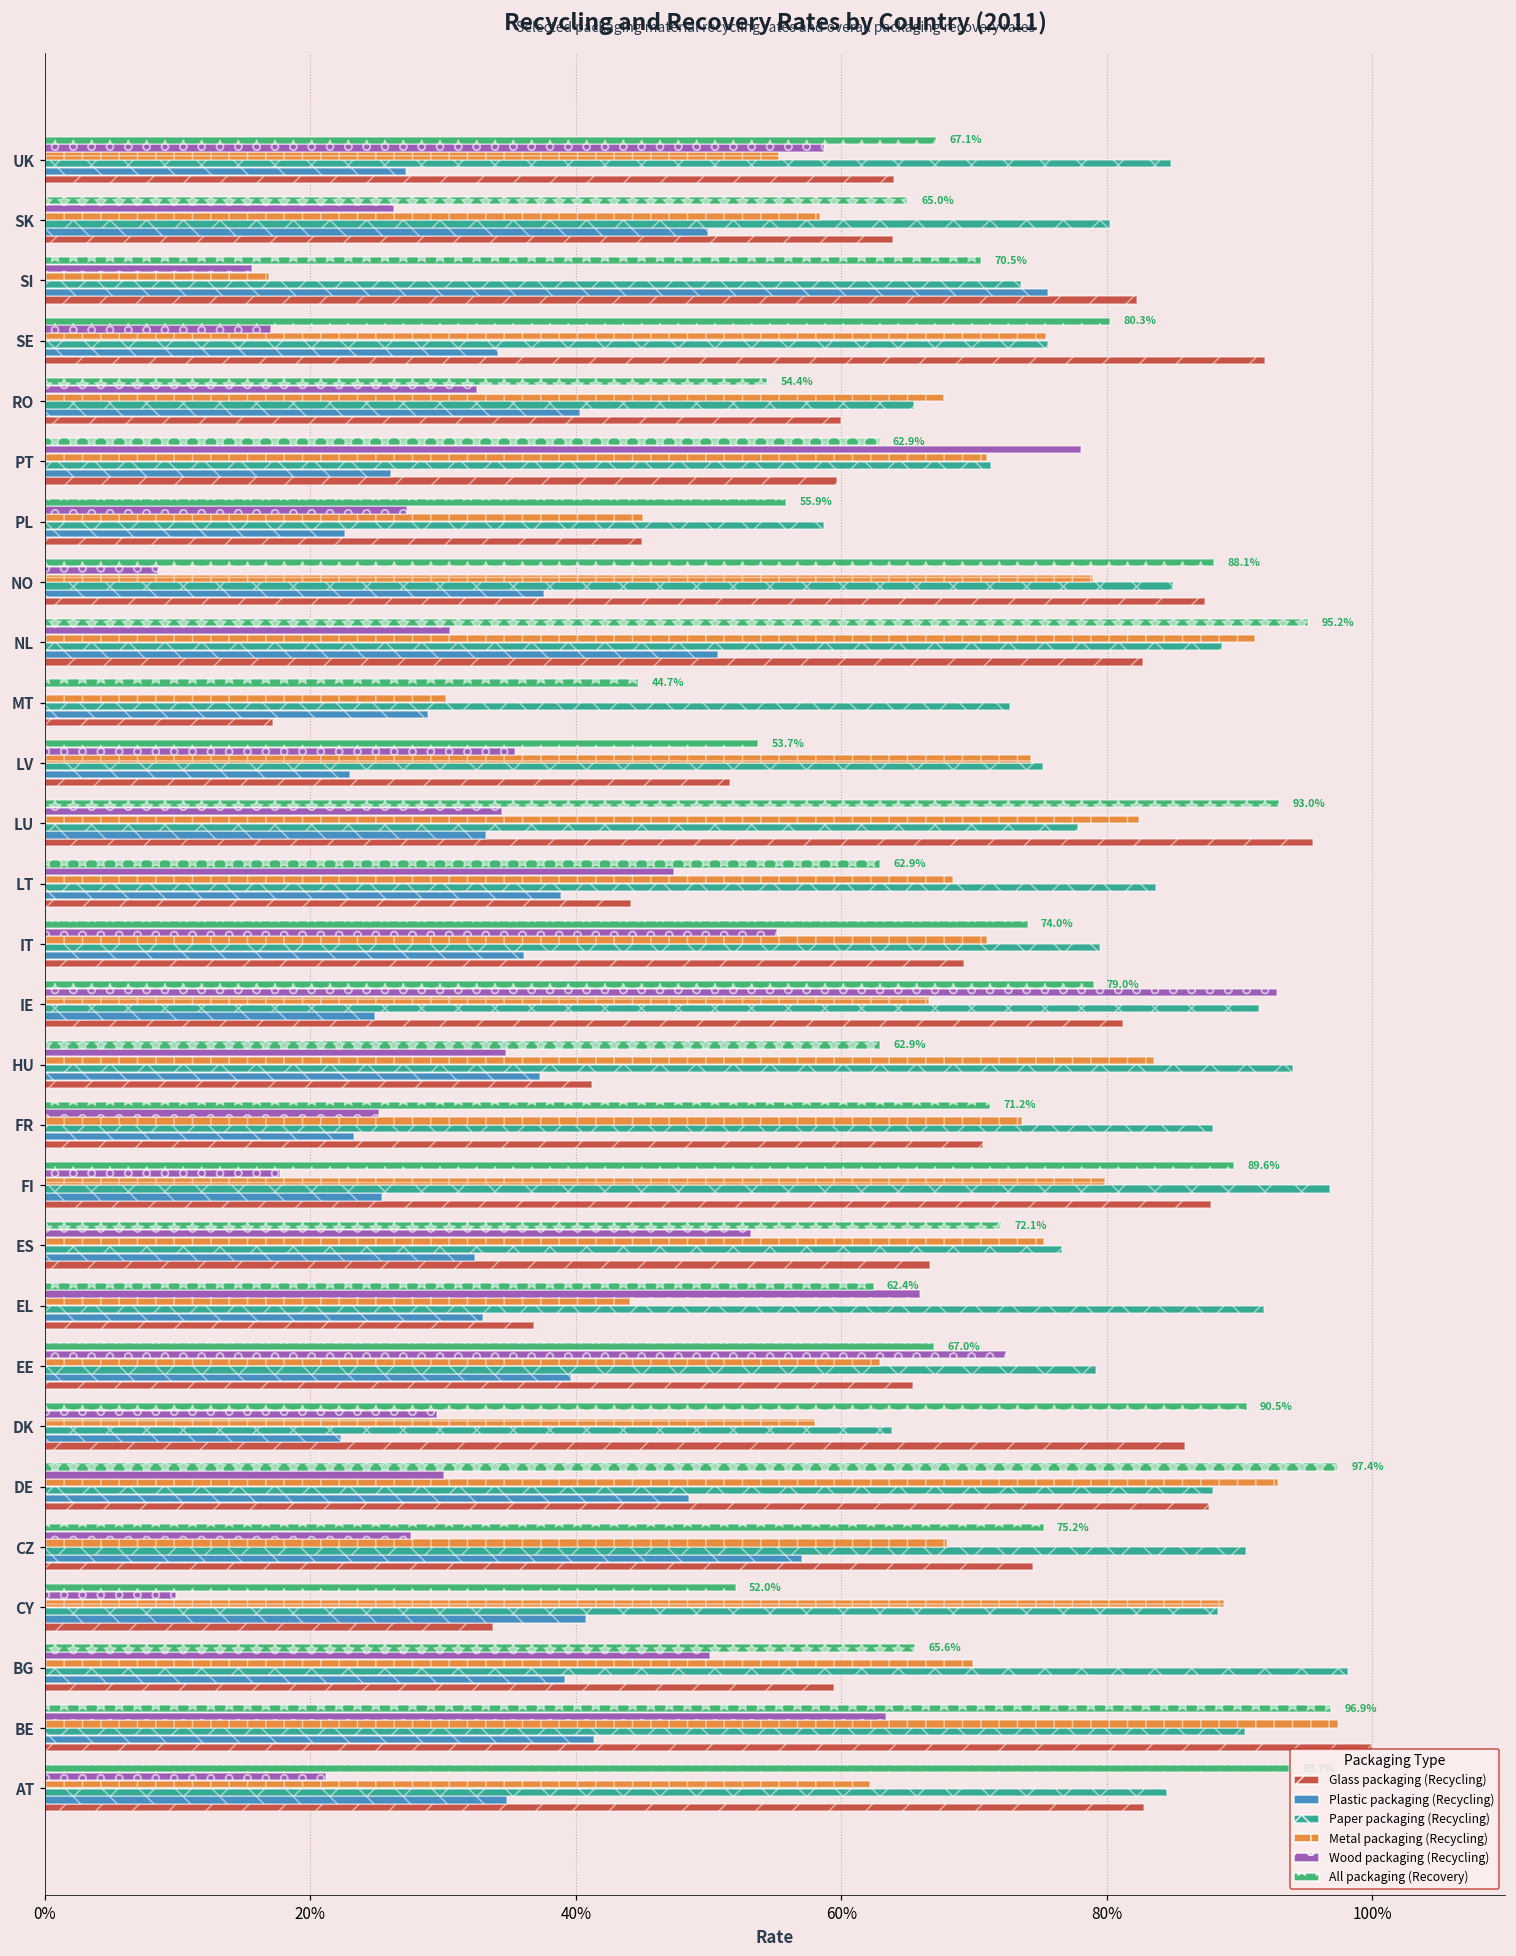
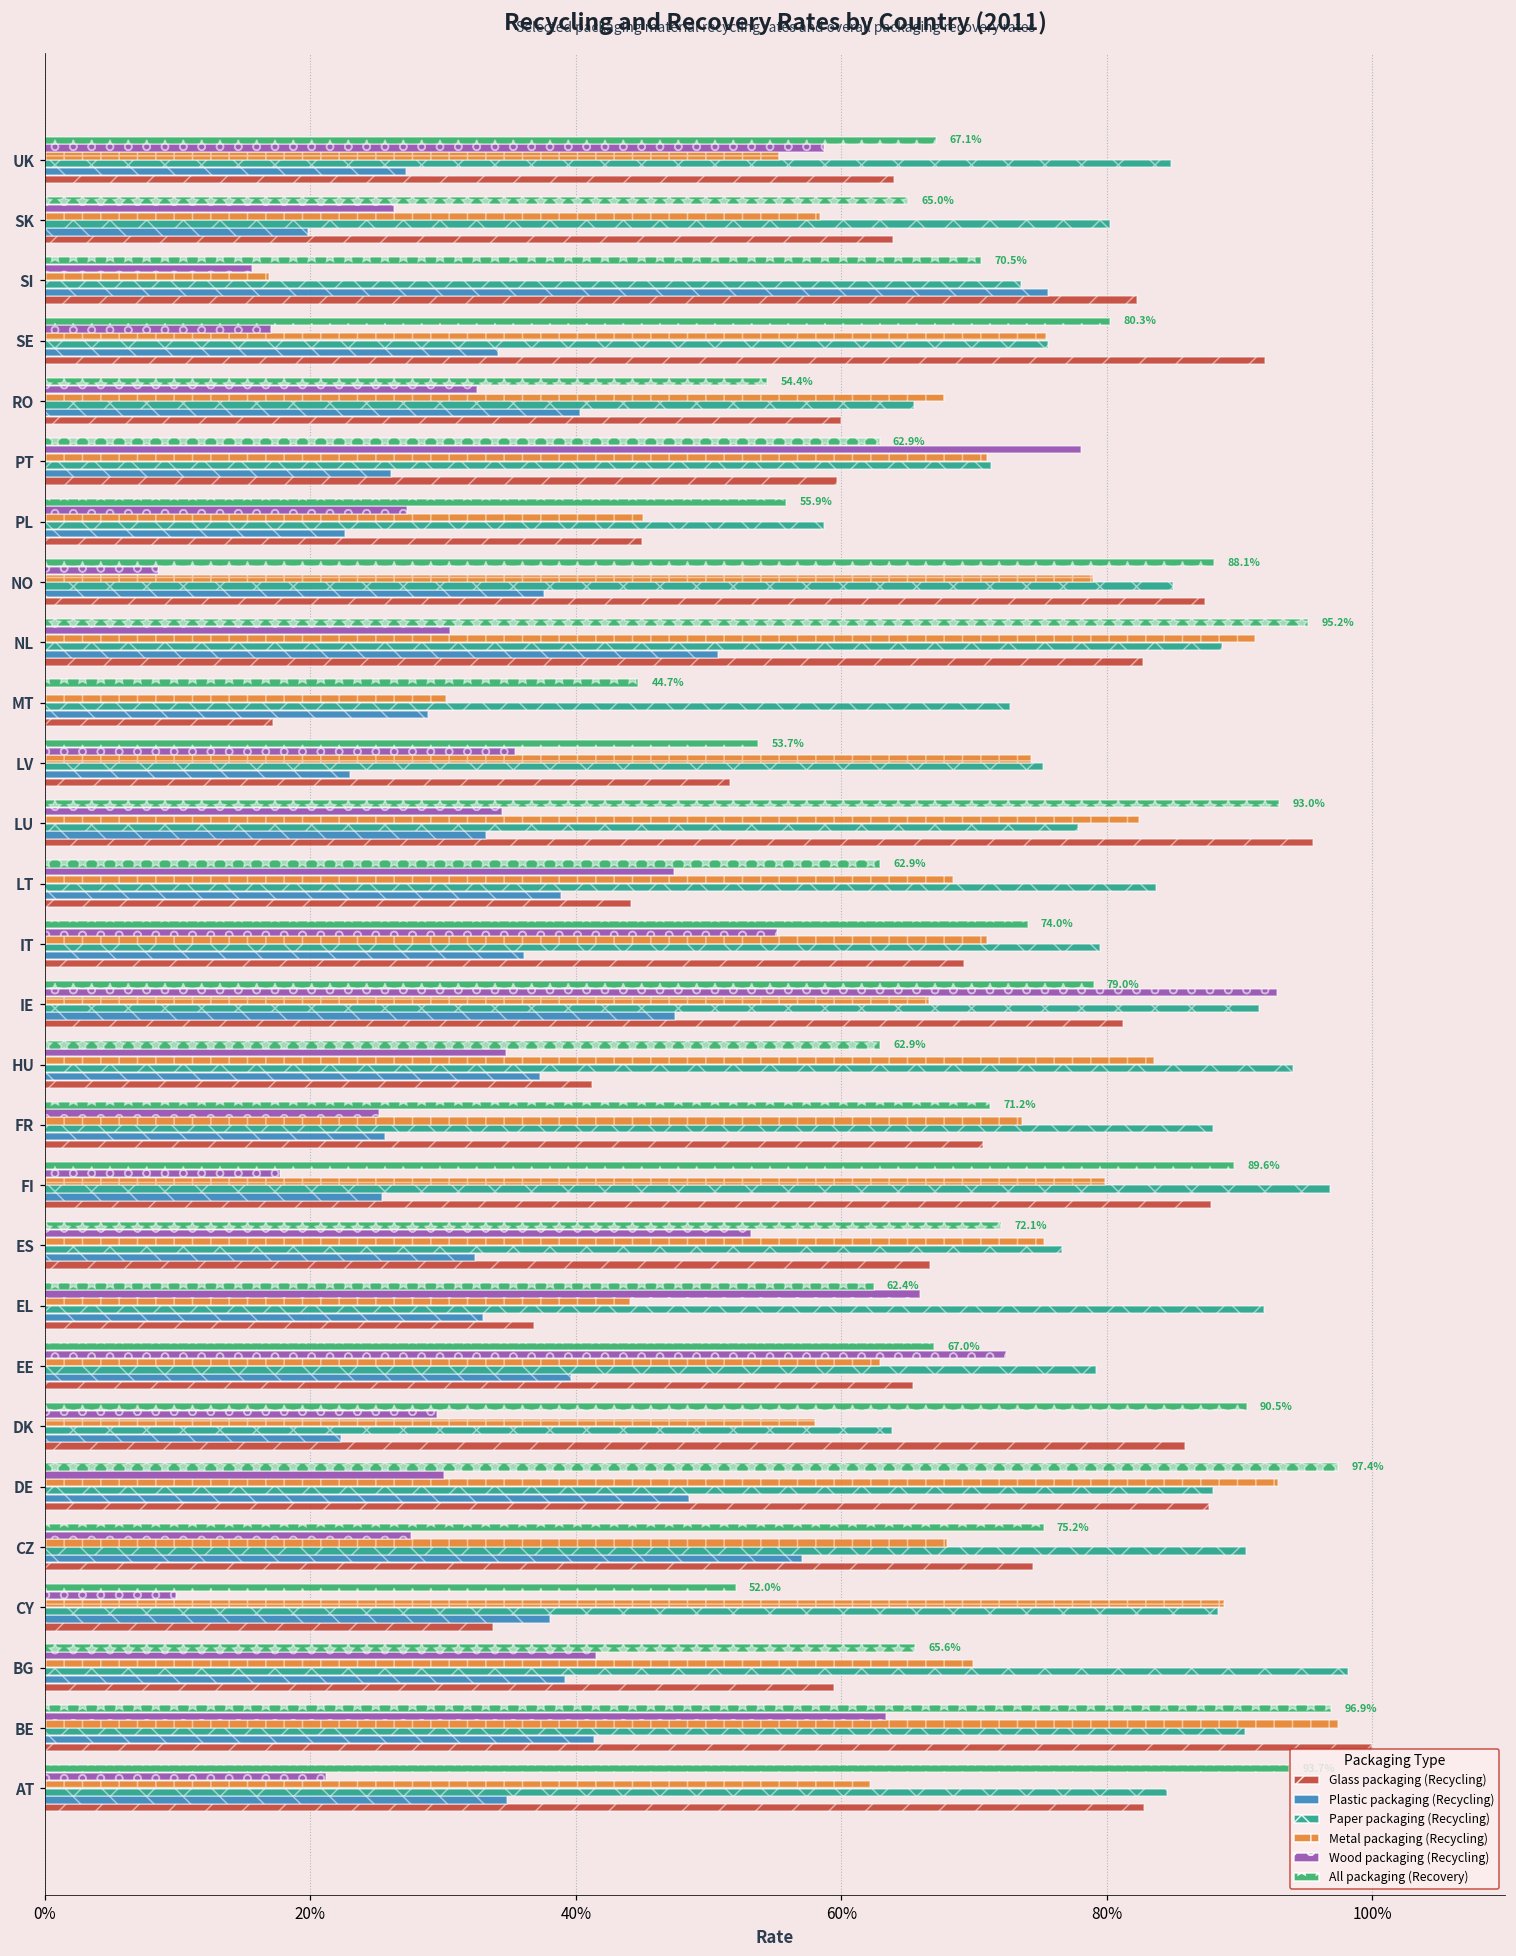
Plastic packaging (Recycling), SK: 49.9% -> 19.8%
Plastic packaging (Recycling), IE: 24.9% -> 47.5%
Plastic packaging (Recycling), FR: 23.3% -> 25.6%
Plastic packaging (Recycling), CY: 40.7% -> 38.0%
Wood packaging (Recycling), BG: 50.1% -> 41.5%
